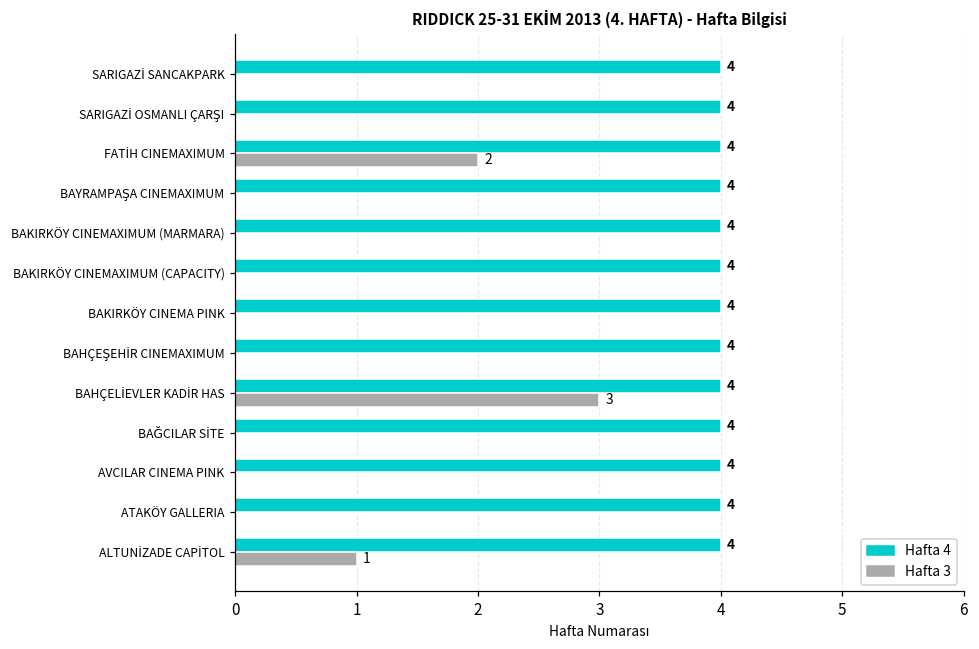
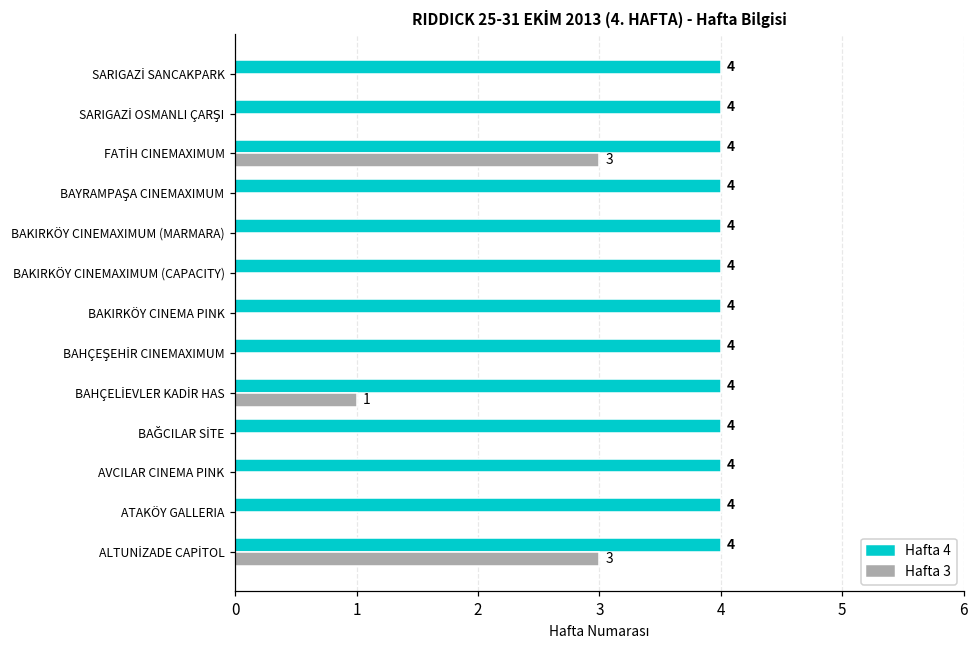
Hafta 3, FATİH CINEMAXIMUM: 2 -> 3
Hafta 3, BAHÇELİEVLER KADİR HAS: 3 -> 1
Hafta 3, ALTUNİZADE CAPİTOL: 1 -> 3
